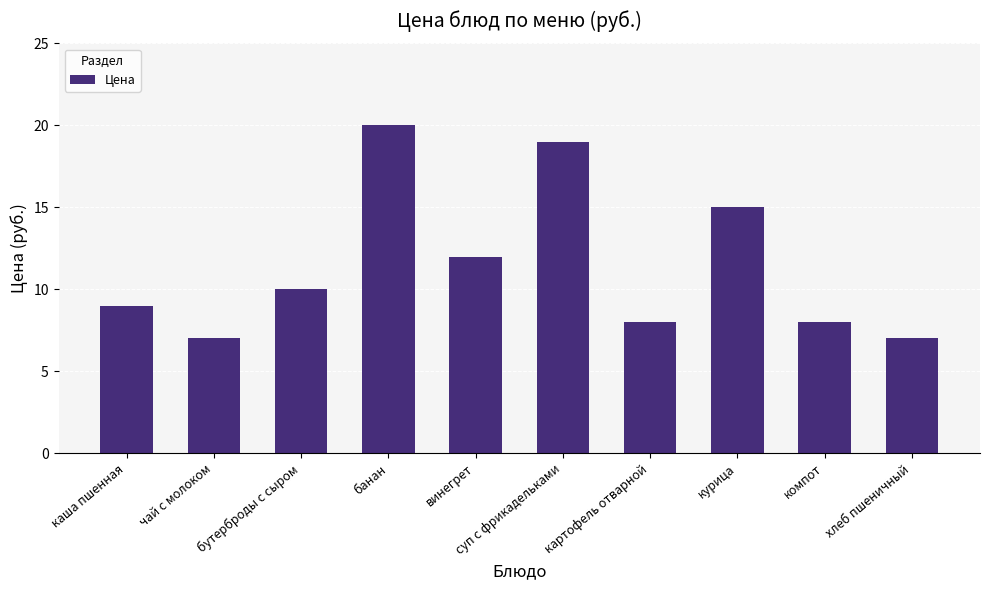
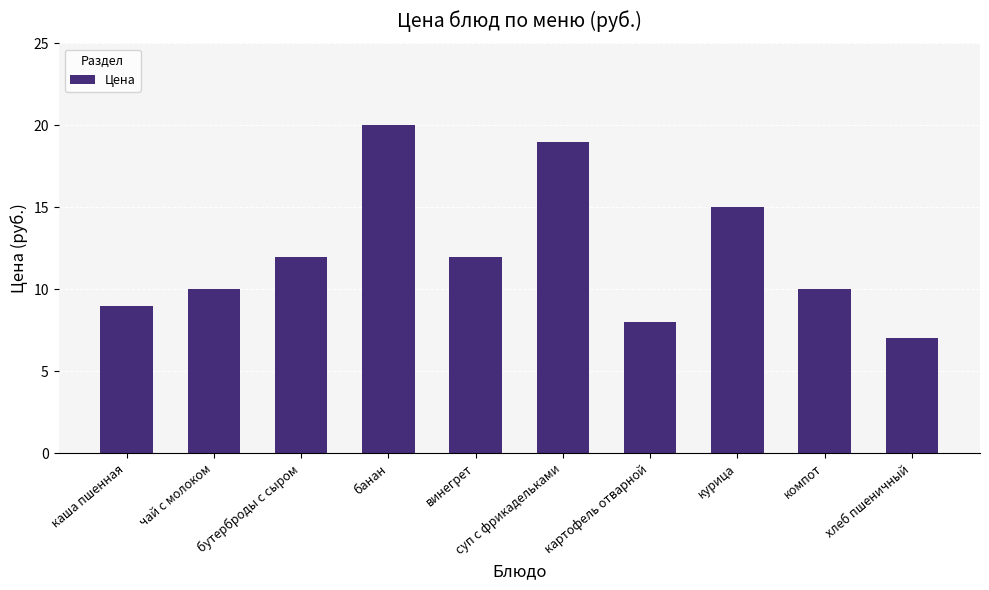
чай с молоком: 7 -> 10
бутерброды с сыром: 10 -> 12
компот: 8 -> 10
